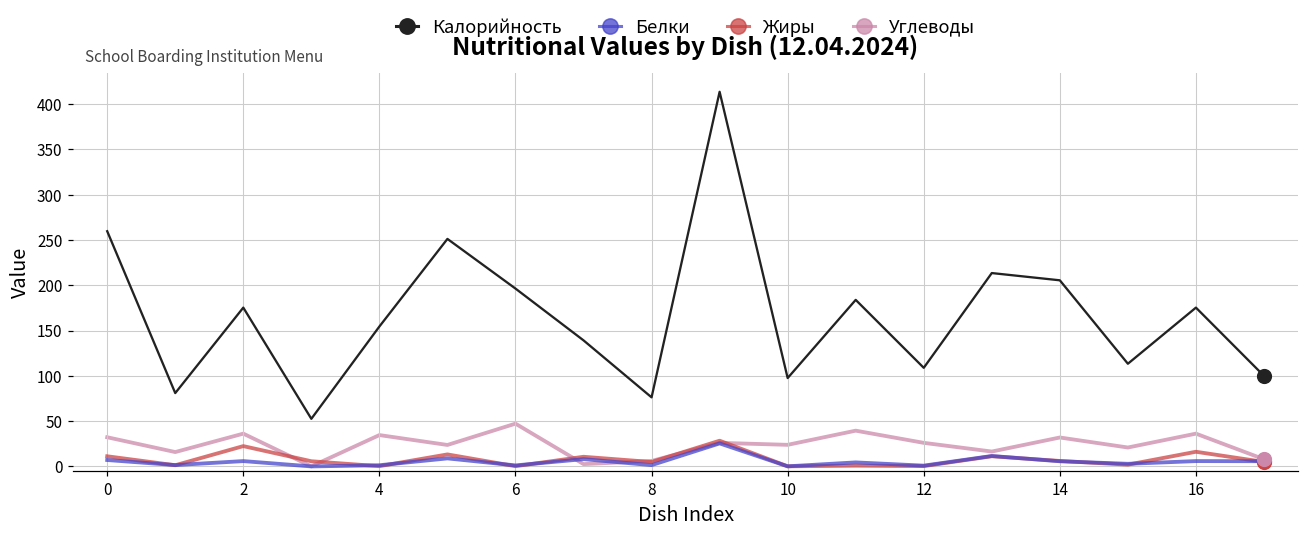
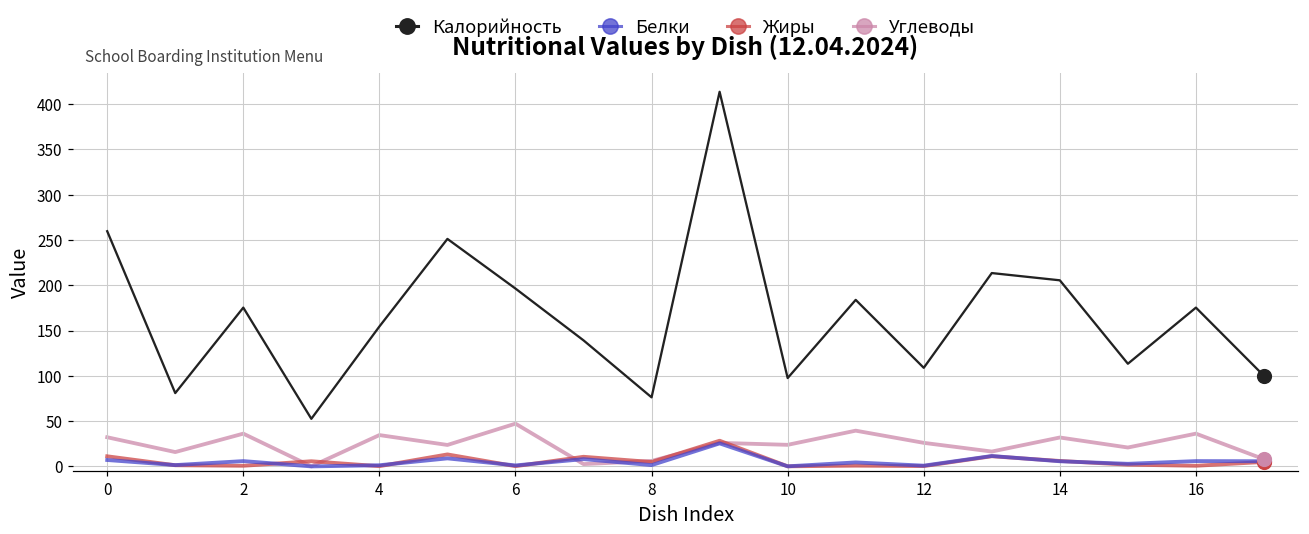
Жиры, 2: 20 -> 0
Жиры, 16: 20 -> 0
